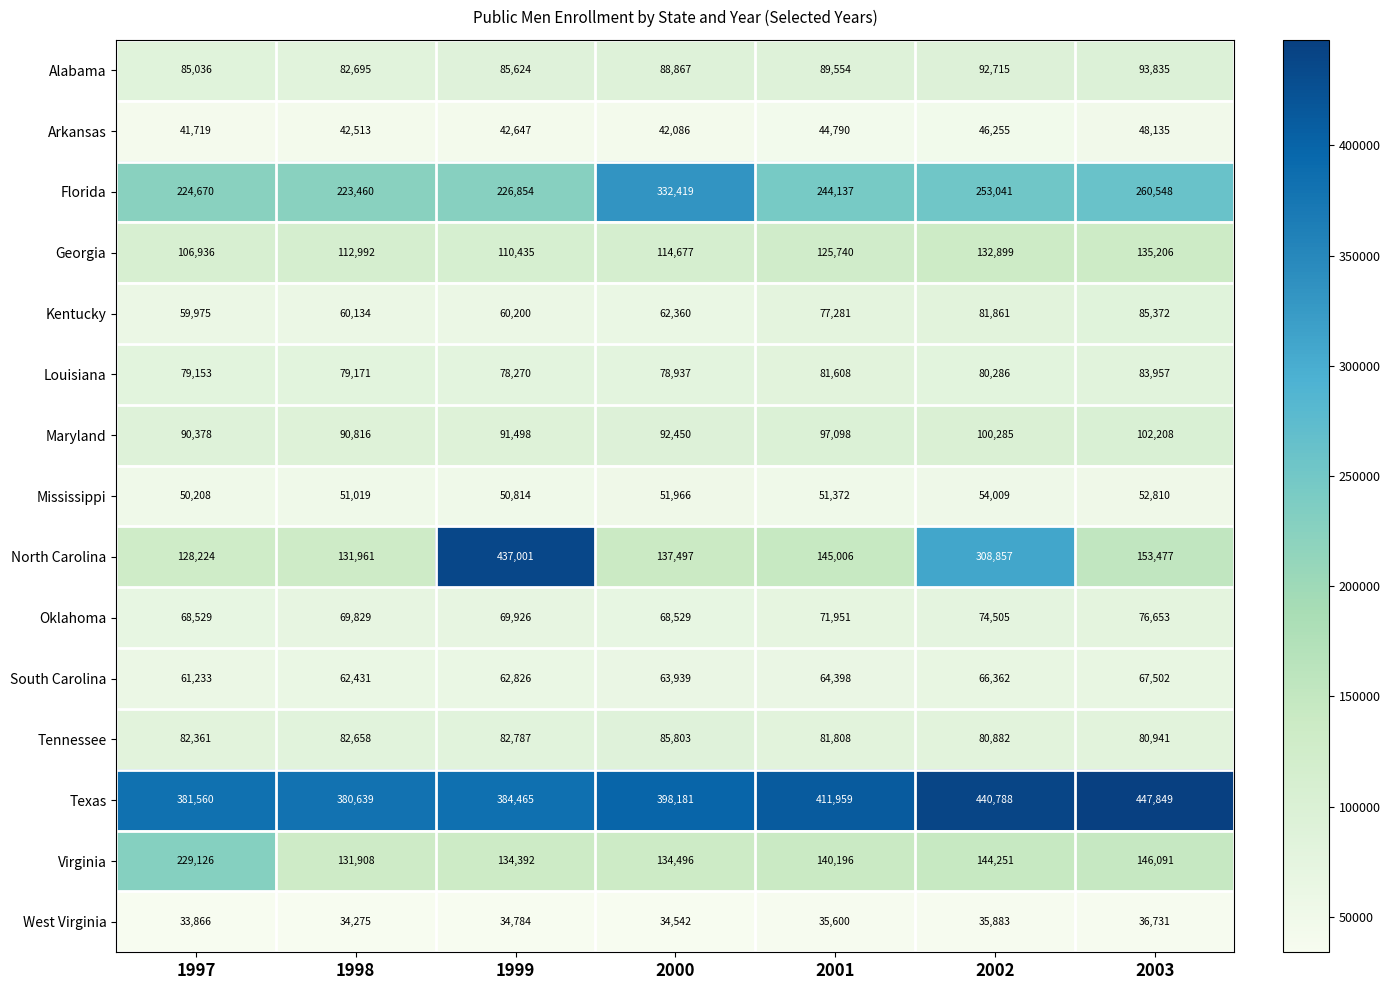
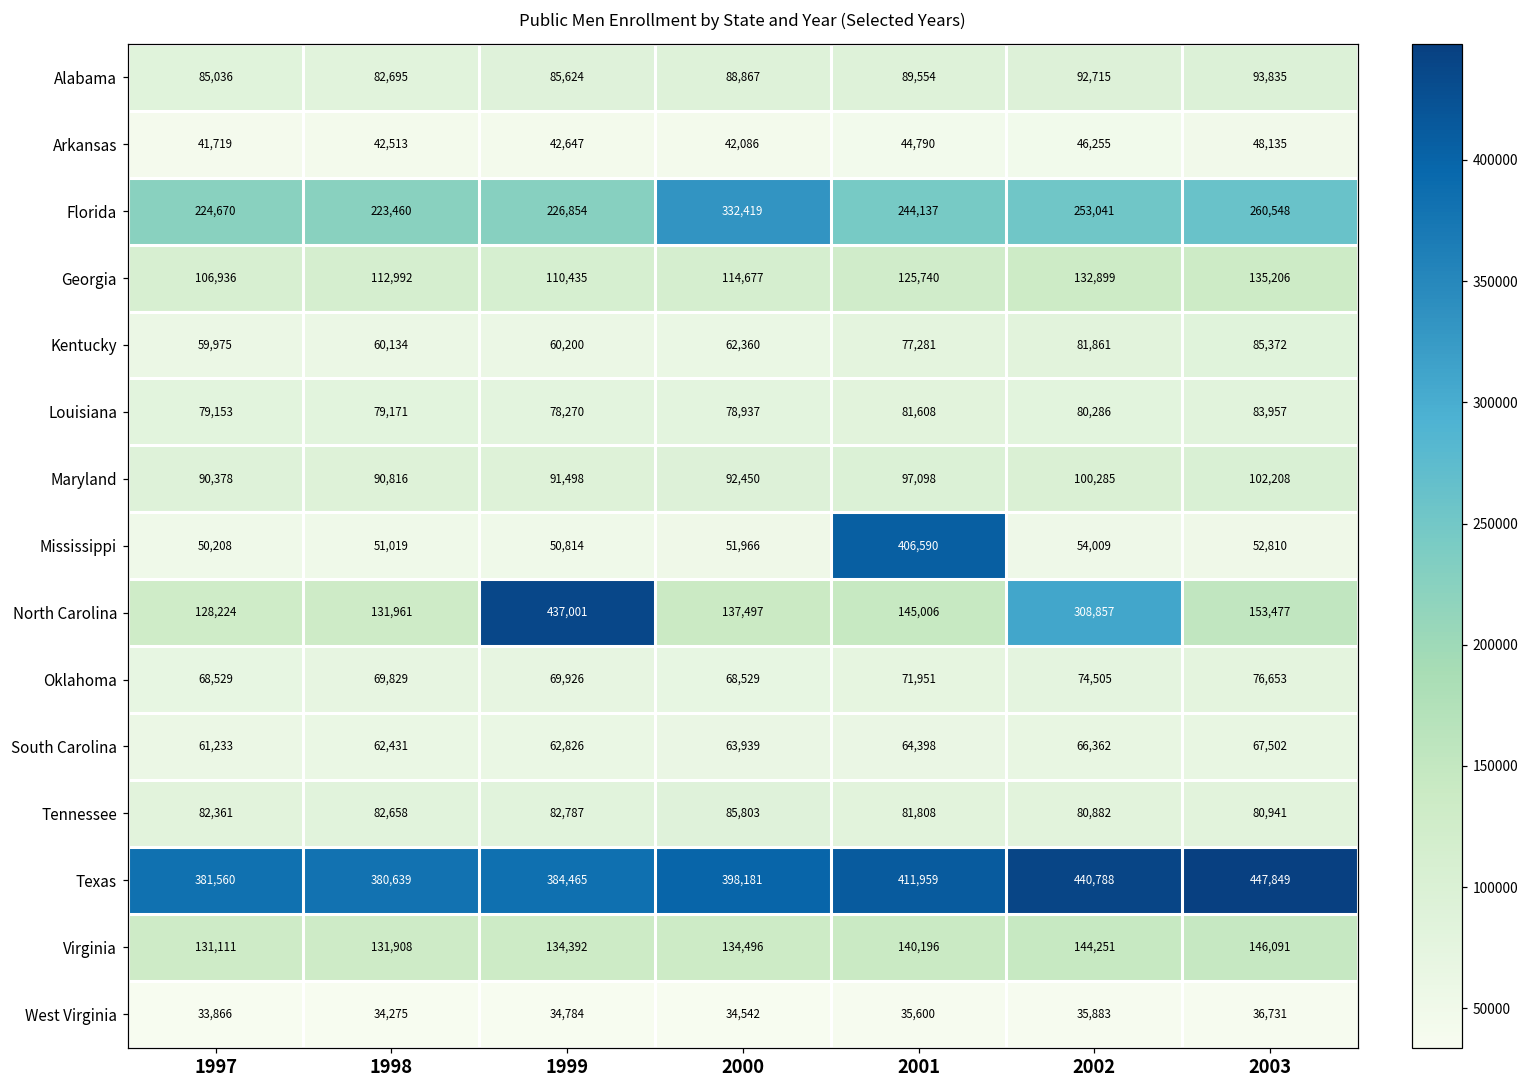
Mississippi, 2001: 51,372 -> 406,590
Virginia, 1997: 229,126 -> 131,111
